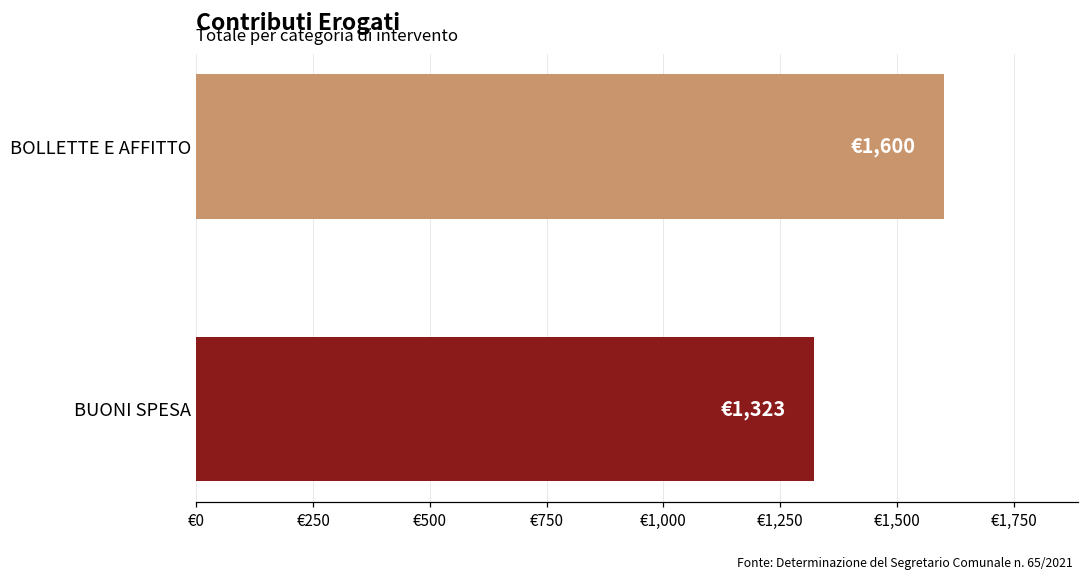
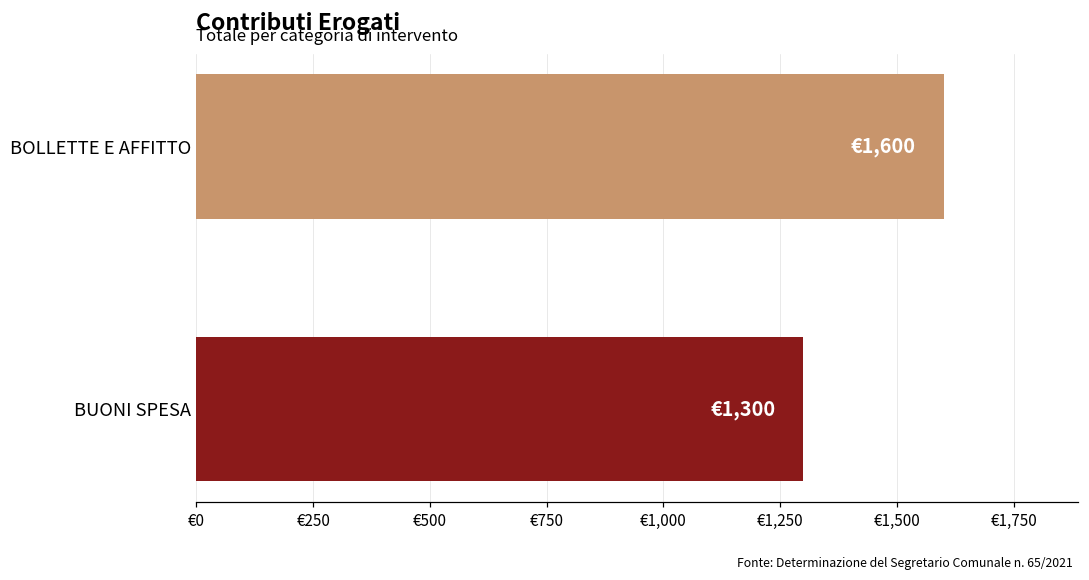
BUONI SPESA: €1,323 -> €1,300
